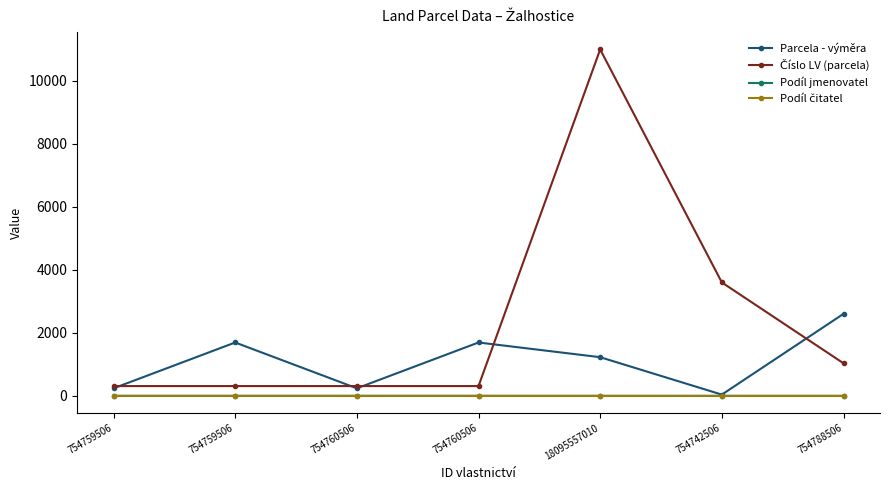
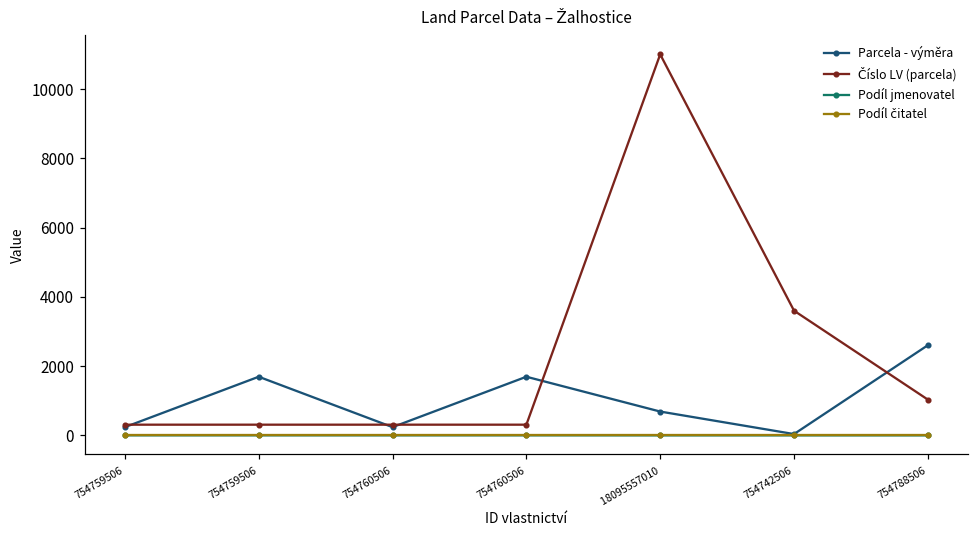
Parcela - výměra, 18095557010: 1200 -> 700
